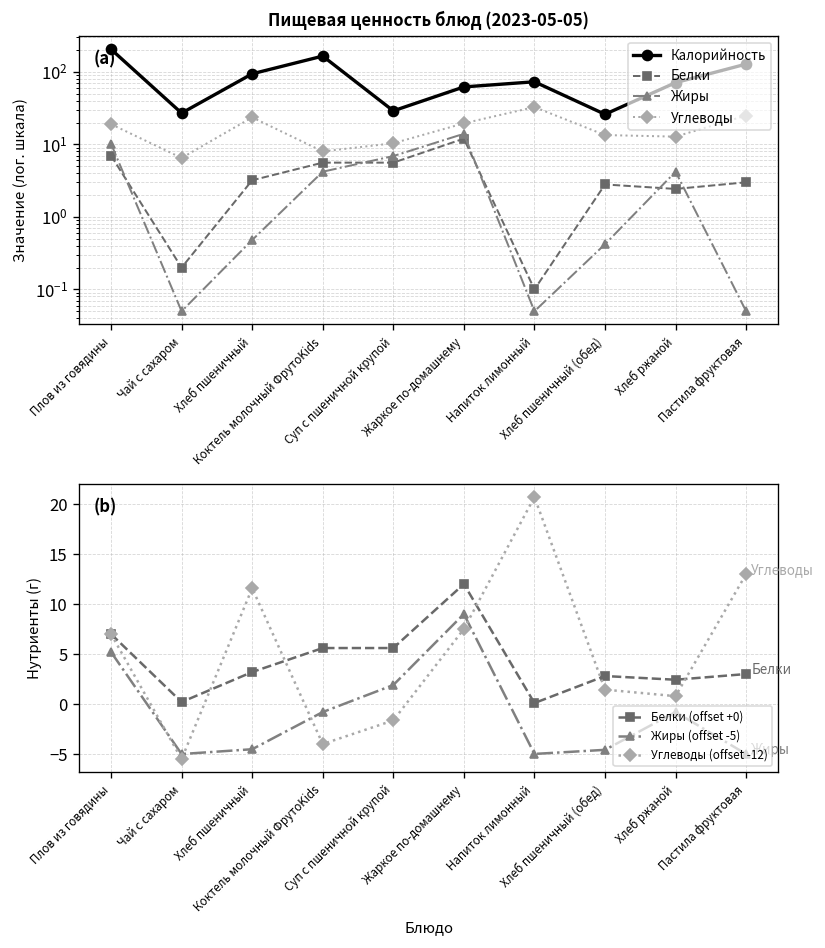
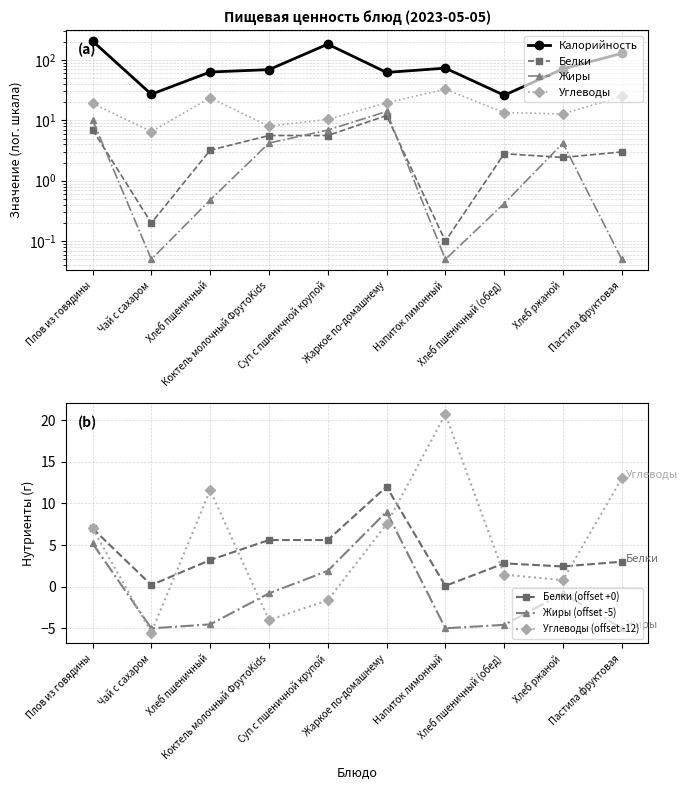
Пищевая ценность блюд (2023-05-05), Калорийность, Хлеб пшеничный: 90 -> 60
Пищевая ценность блюд (2023-05-05), Калорийность, Коктель молочный ФрутоKids: 170 -> 70
Пищевая ценность блюд (2023-05-05), Калорийность, Суп с пшеничной крупой: 30 -> 180
